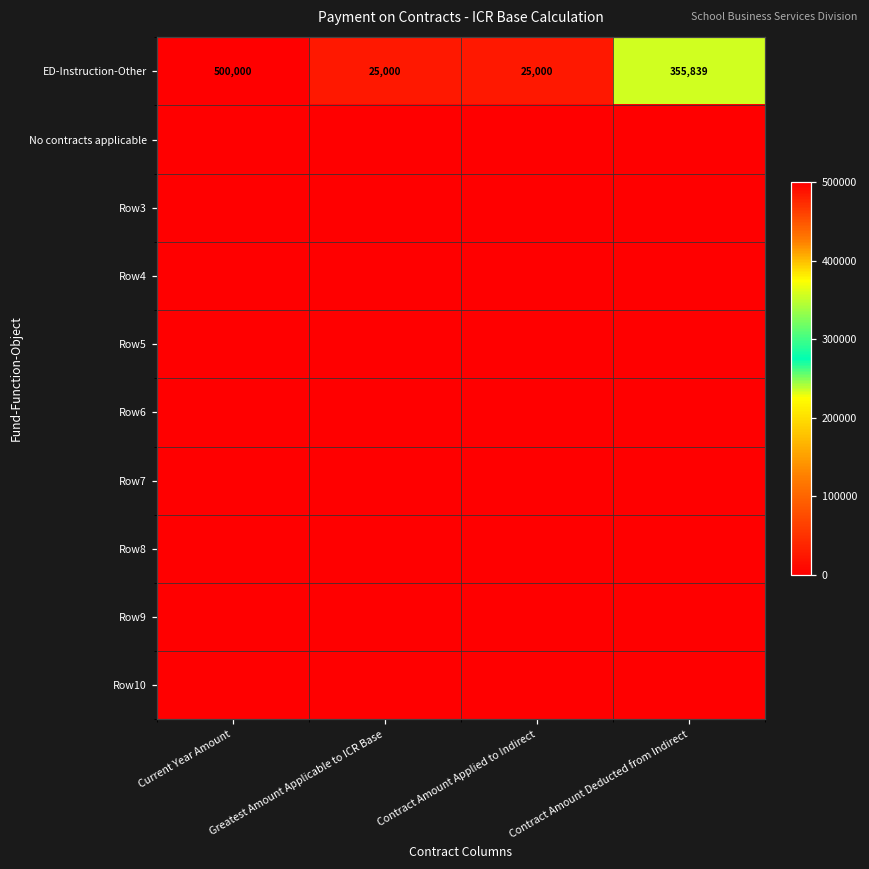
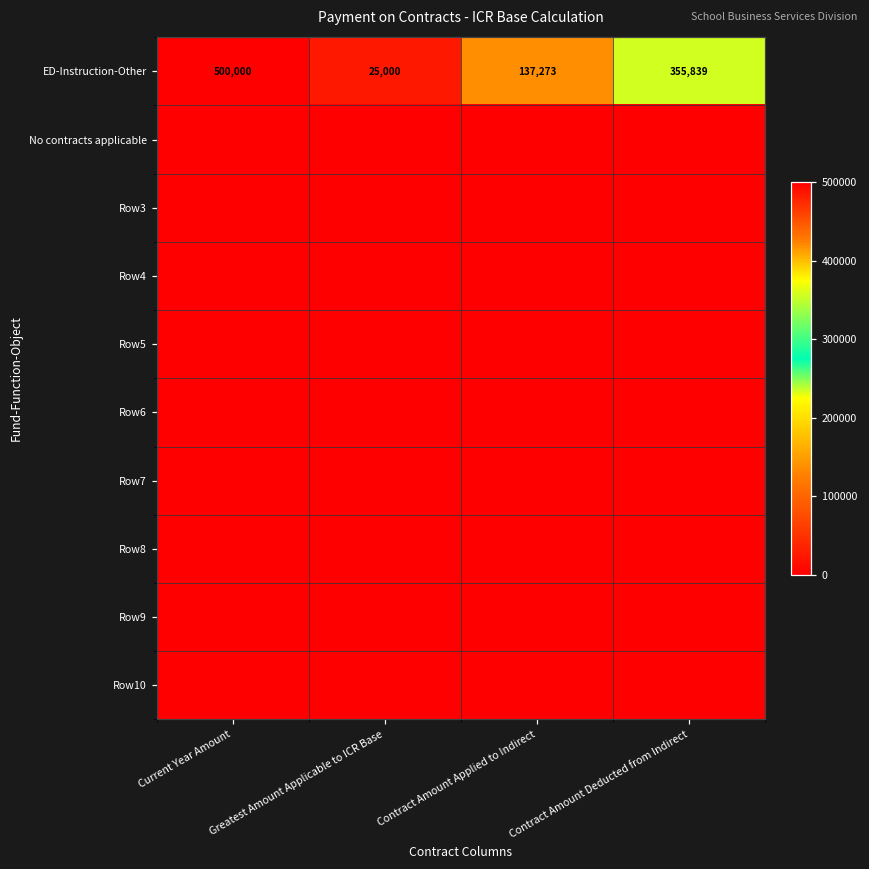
ED-Instruction-Other, Contract Amount Applied to Indirect: 25,000 -> 137,273
